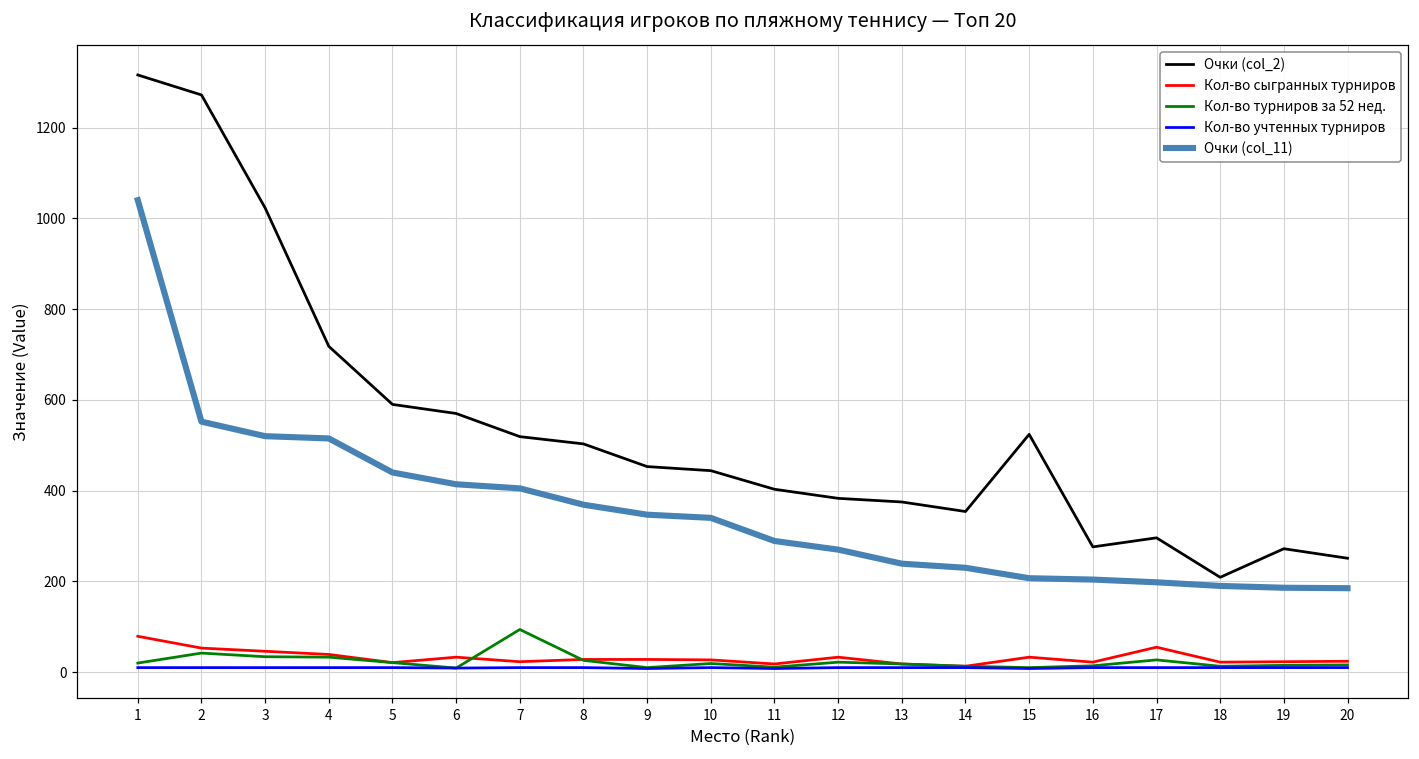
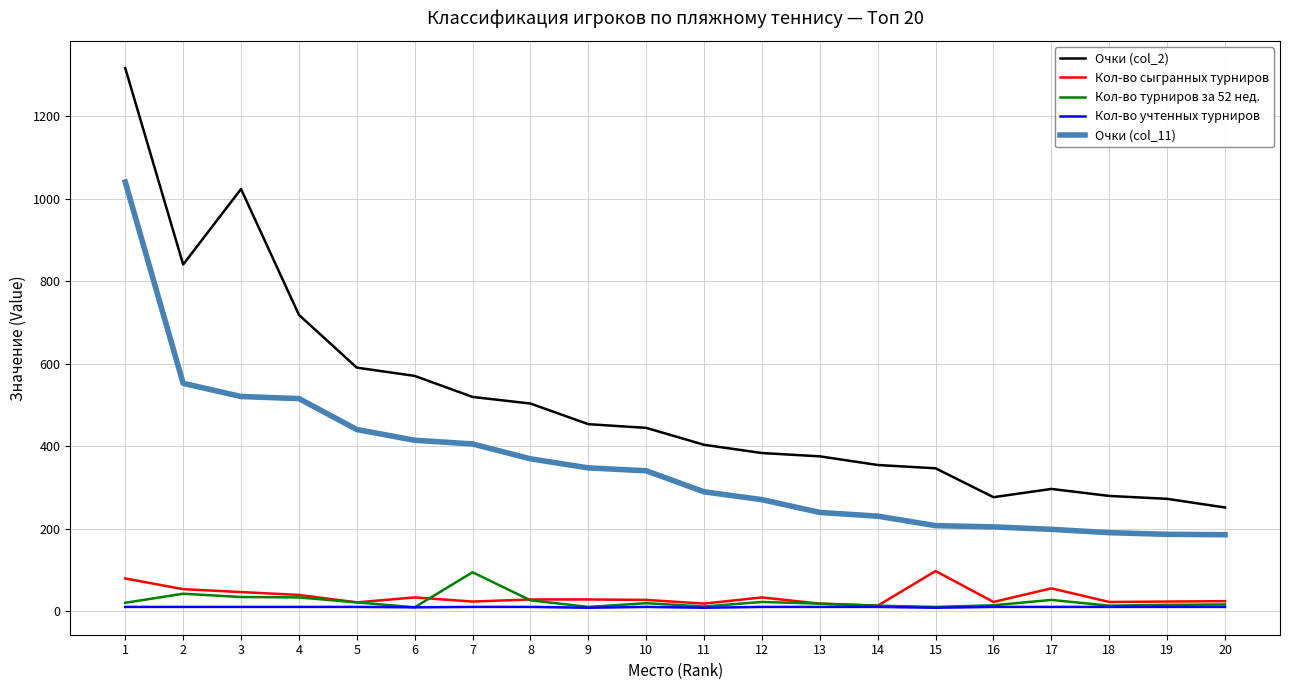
Очки (col_2), 2: 1270 -> 840
Очки (col_2), 15: 520 -> 350
Кол-во сыгранных турниров, 15: 30 -> 100
Очки (col_2), 18: 210 -> 280
